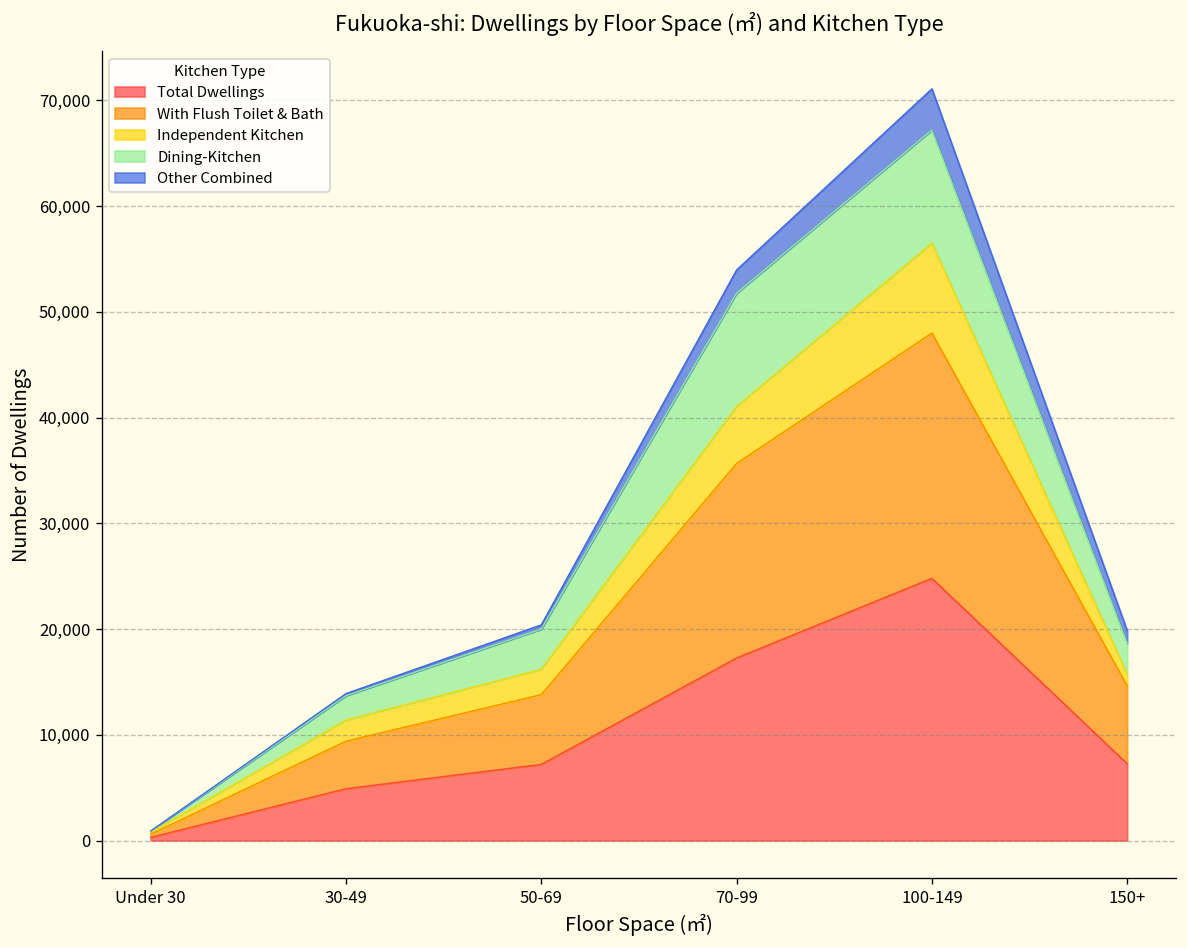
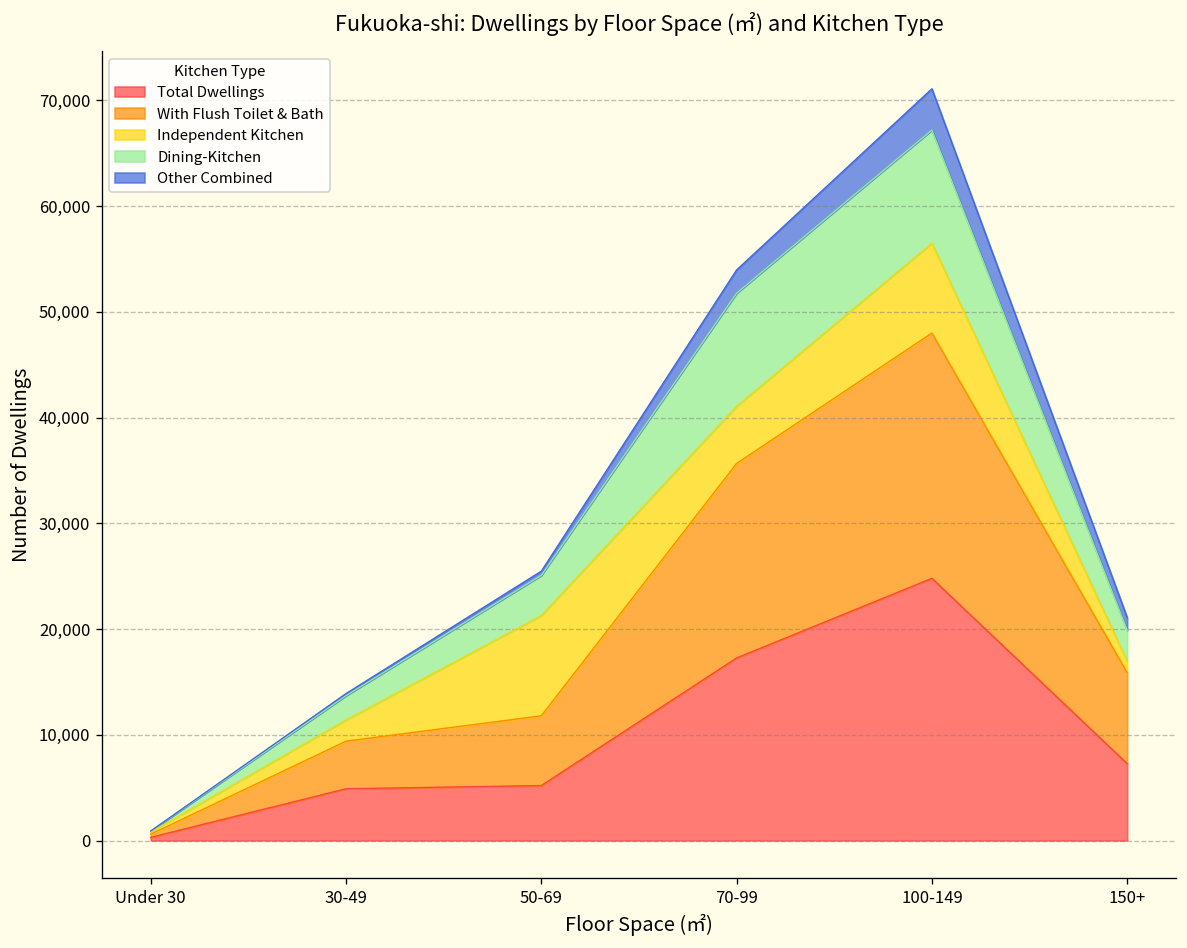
Total Dwellings, 50-69: 7,000 -> 5,000
Independent Kitchen, 50-69: 2,000 -> 9,000
With Flush Toilet & Bath, 150+: 7,000 -> 9,000
